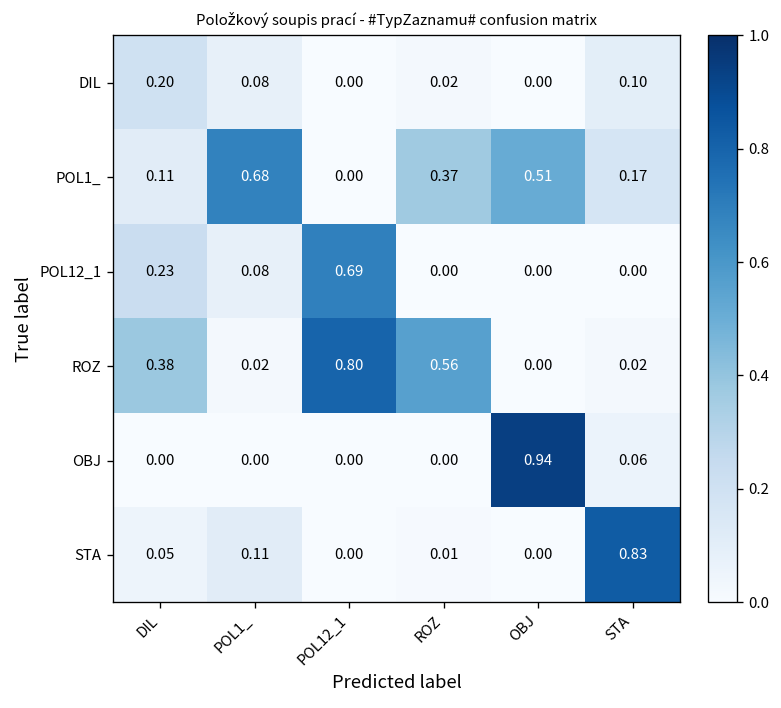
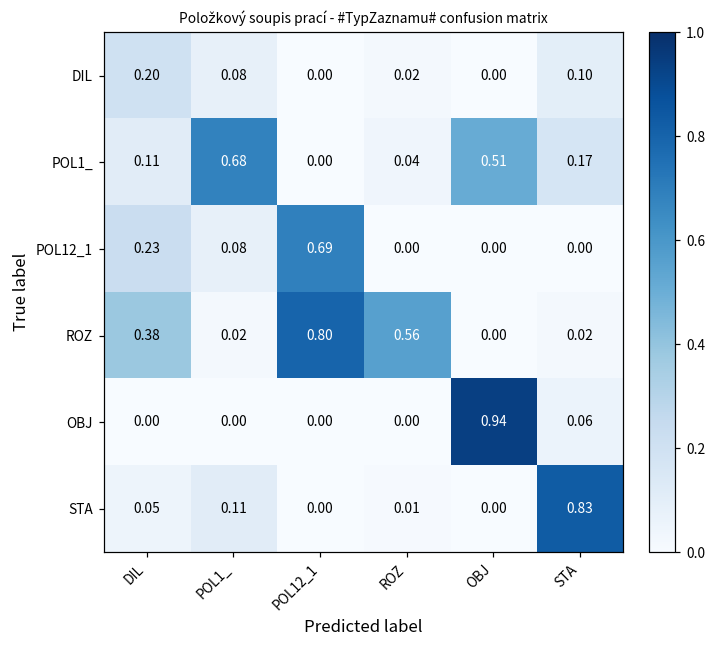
POL1_, ROZ: 0.37 -> 0.04
